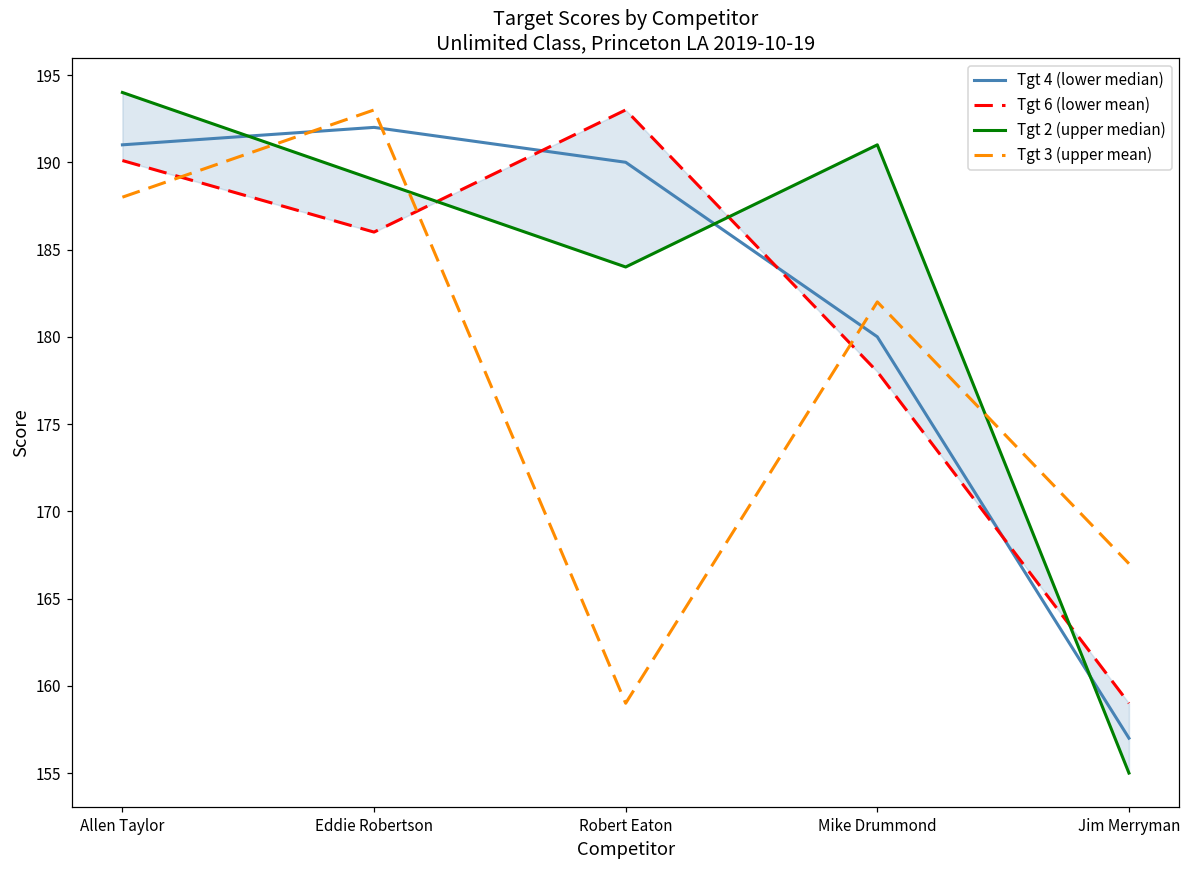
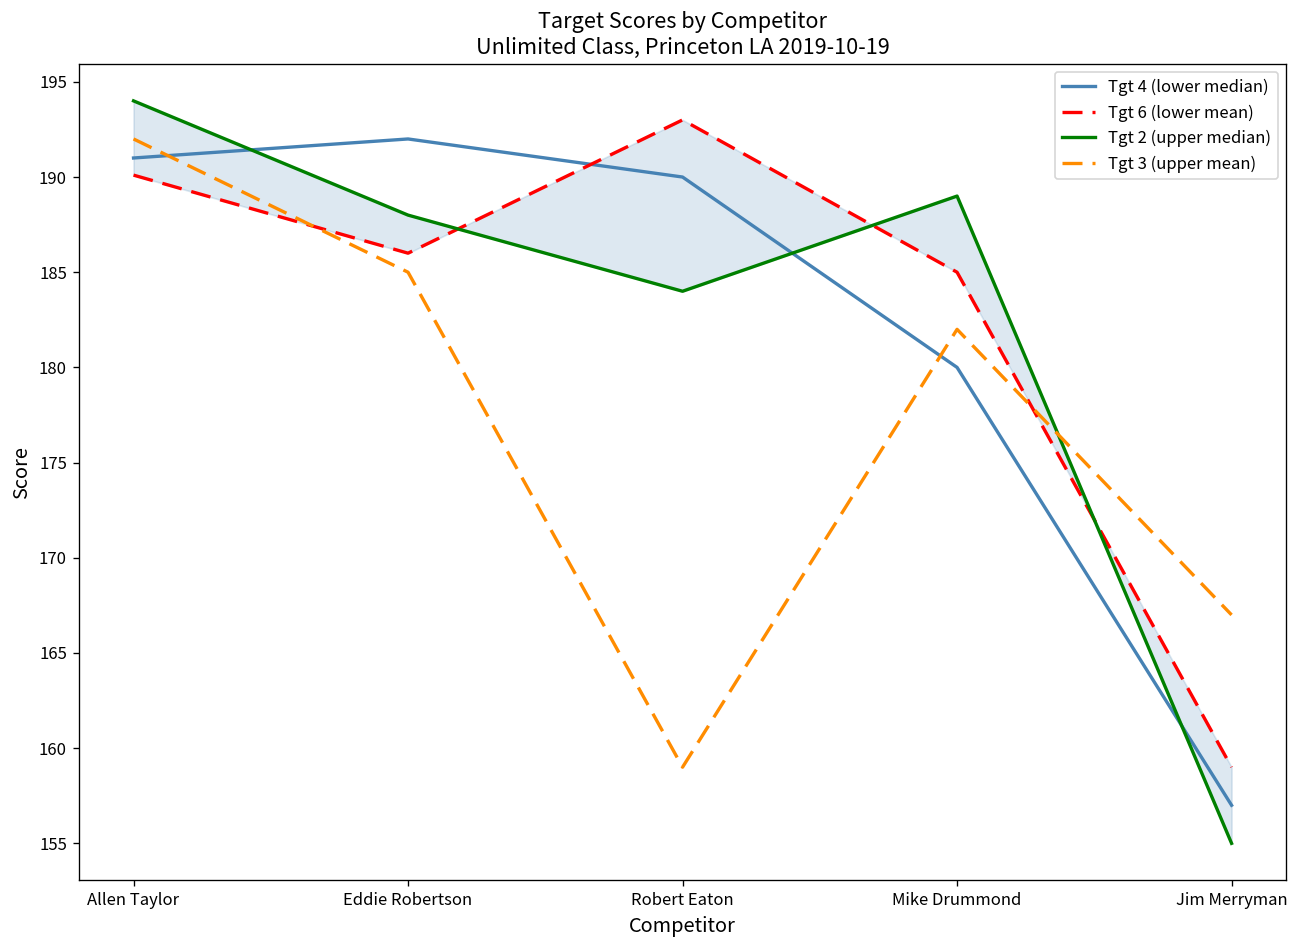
Tgt 3 (upper mean), Allen Taylor: 188 -> 192
Tgt 2 (upper median), Eddie Robertson: 189 -> 188
Tgt 3 (upper mean), Eddie Robertson: 193 -> 185
Tgt 6 (lower mean), Mike Drummond: 178 -> 185
Tgt 2 (upper median), Mike Drummond: 191 -> 189
